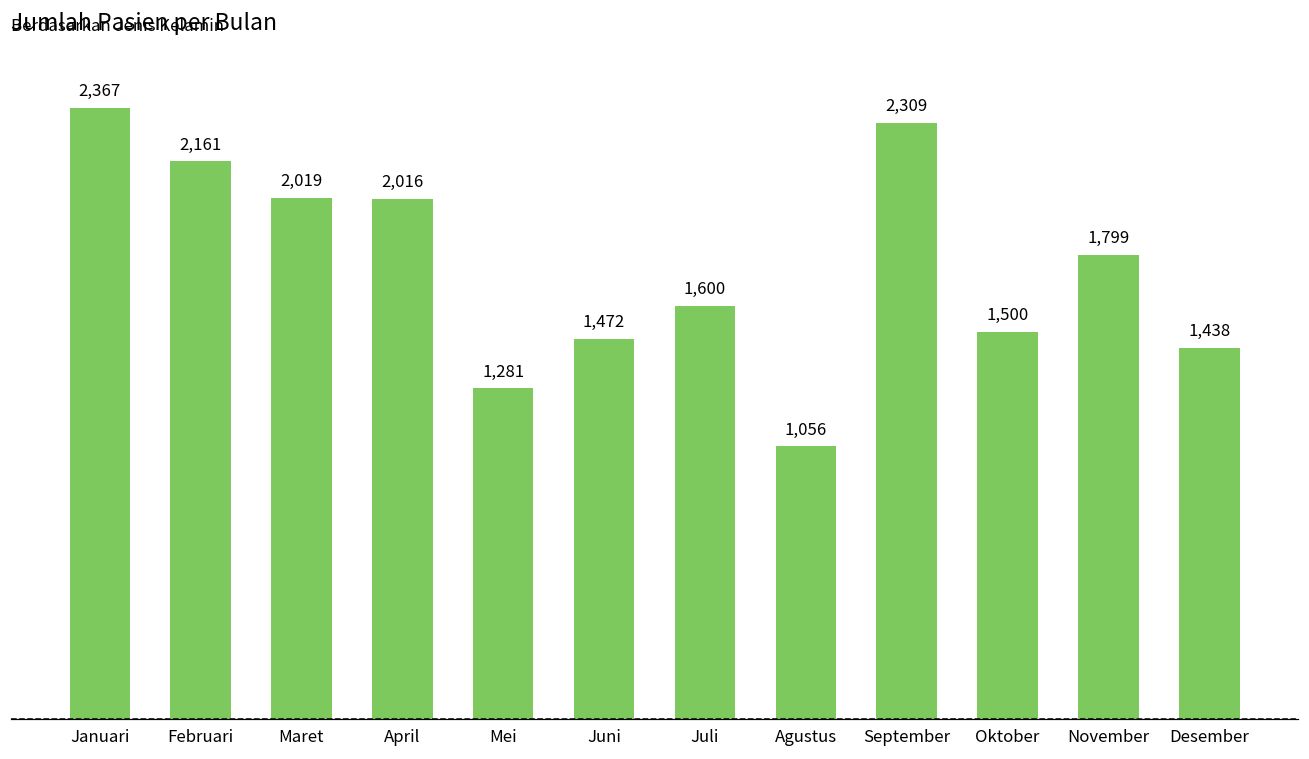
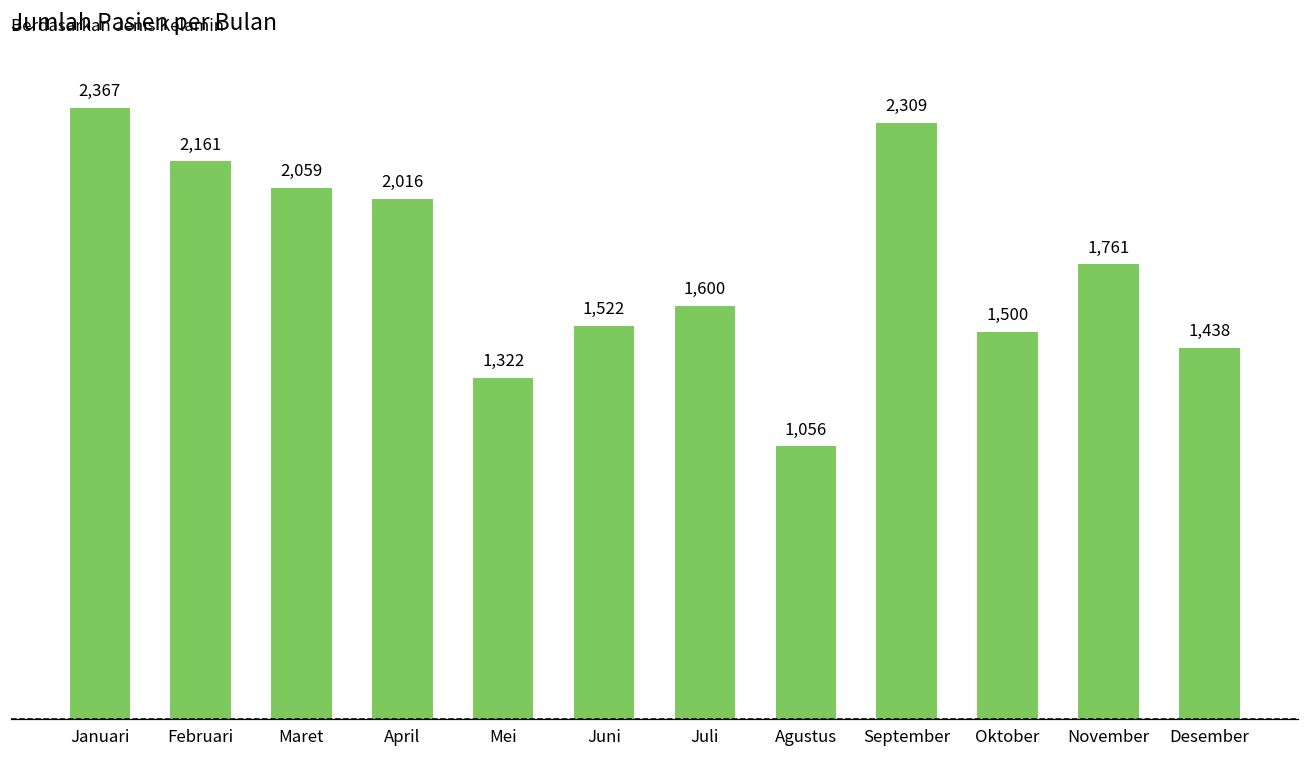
Maret: 2,019 -> 2,059
Mei: 1,281 -> 1,322
Juni: 1,472 -> 1,522
November: 1,799 -> 1,761
